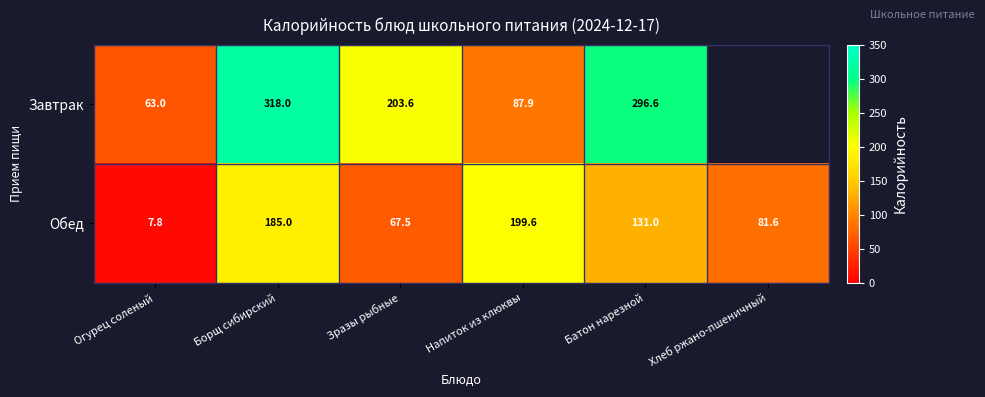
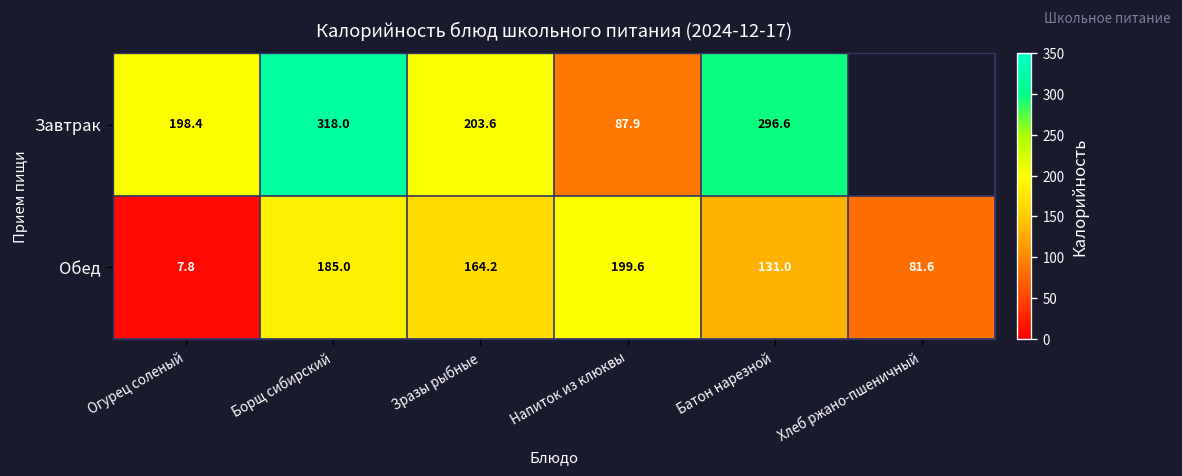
Завтрак, Огурец соленый: 63.0 -> 198.4
Обед, Зразы рыбные: 67.5 -> 164.2
